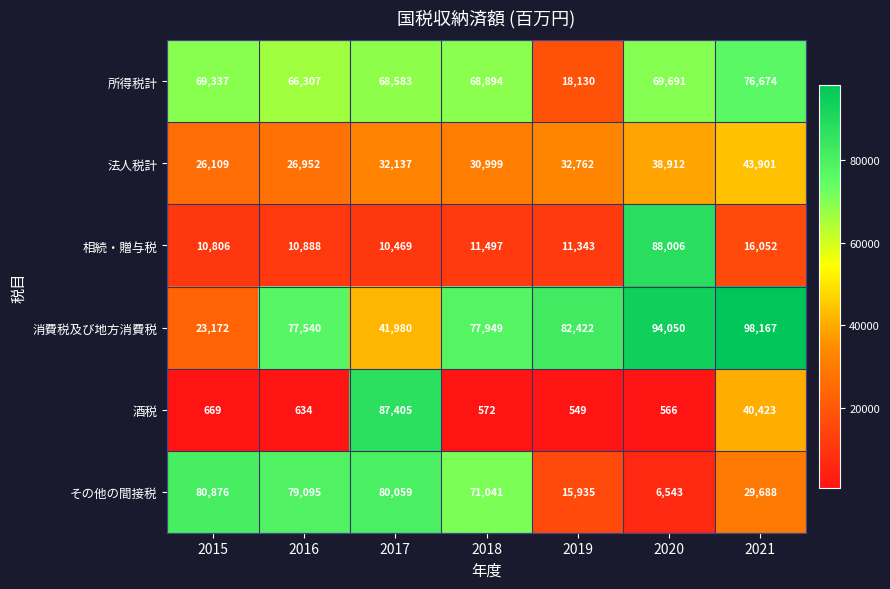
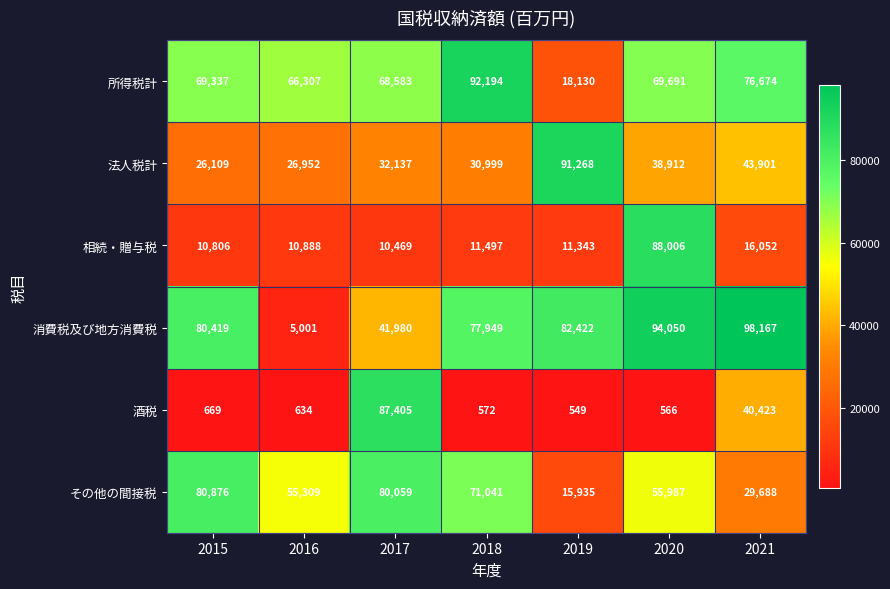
所得税計, 2018: 68,894 -> 92,194
法人税計, 2019: 32,762 -> 91,268
消費税及び地方消費税, 2015: 23,172 -> 80,419
消費税及び地方消費税, 2016: 77,540 -> 5,001
その他の間接税, 2016: 79,095 -> 55,309
その他の間接税, 2020: 6,543 -> 55,987
